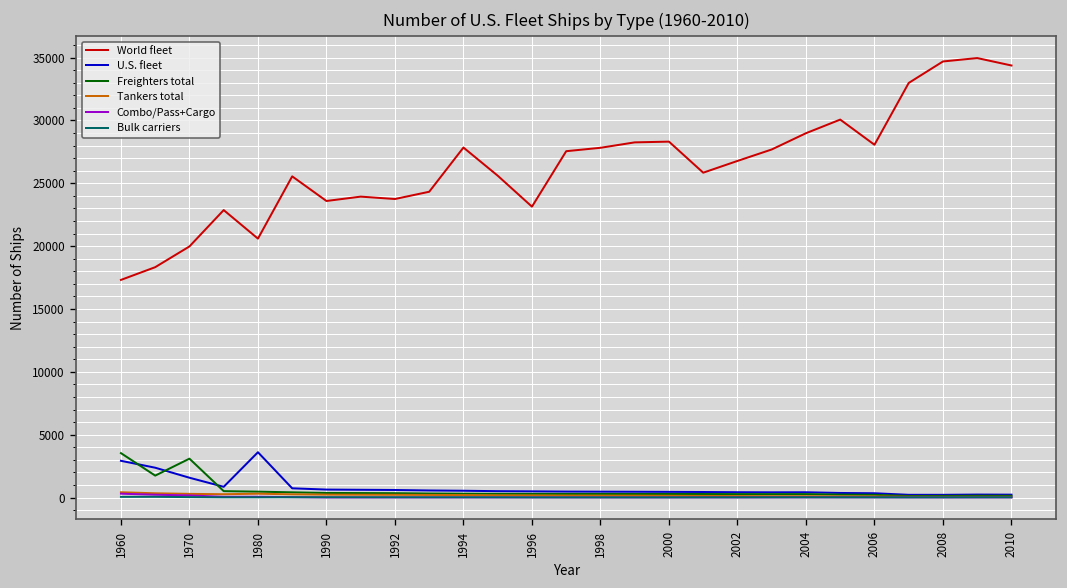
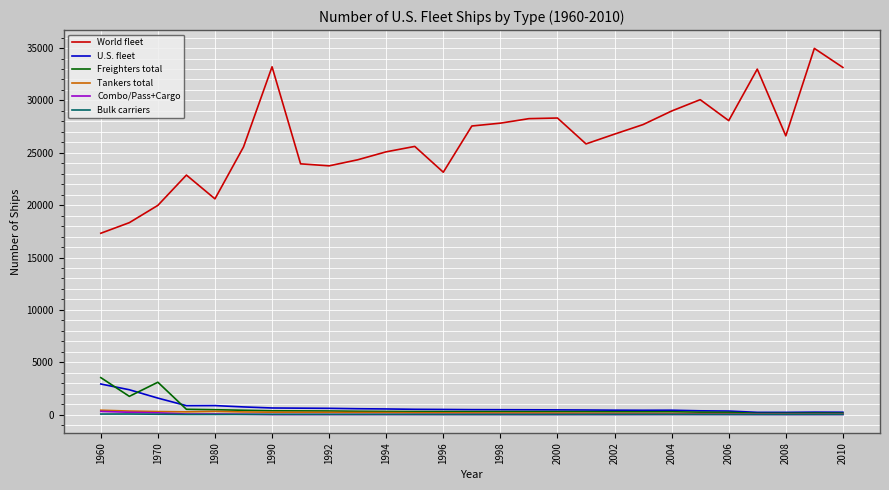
U.S. fleet, 1980: 3600 -> 900
World fleet, 1990: 23600 -> 33200
World fleet, 1994: 27800 -> 25100
World fleet, 2008: 34700 -> 26600
World fleet, 2010: 34400 -> 33100
